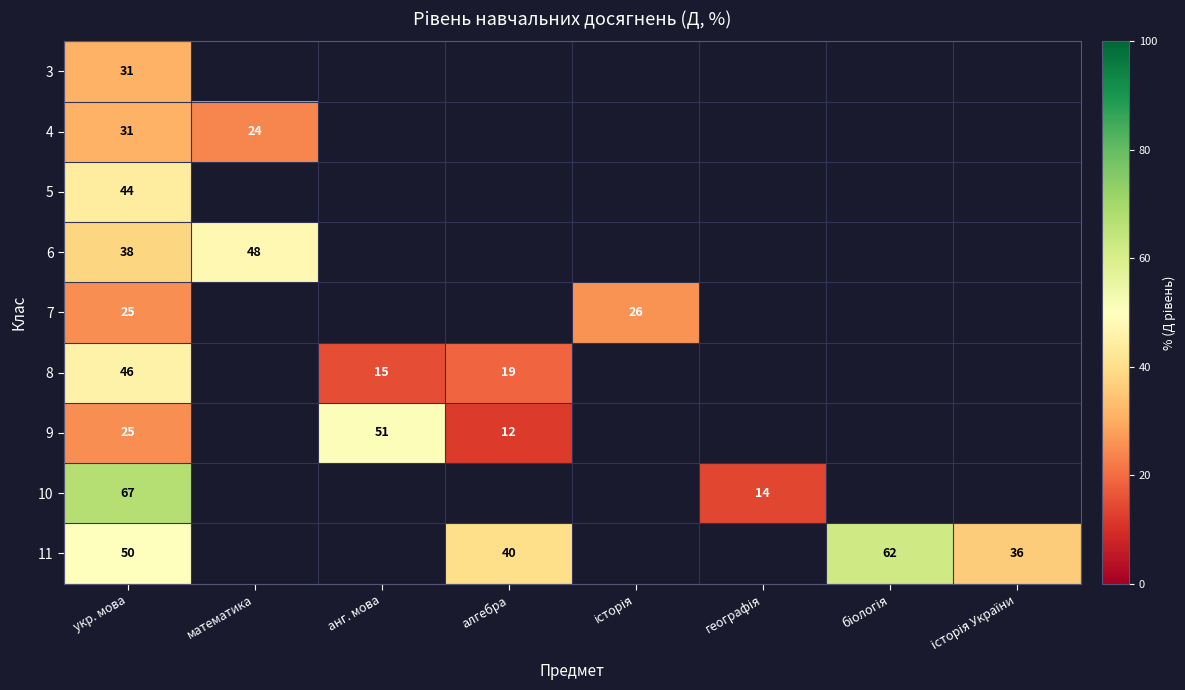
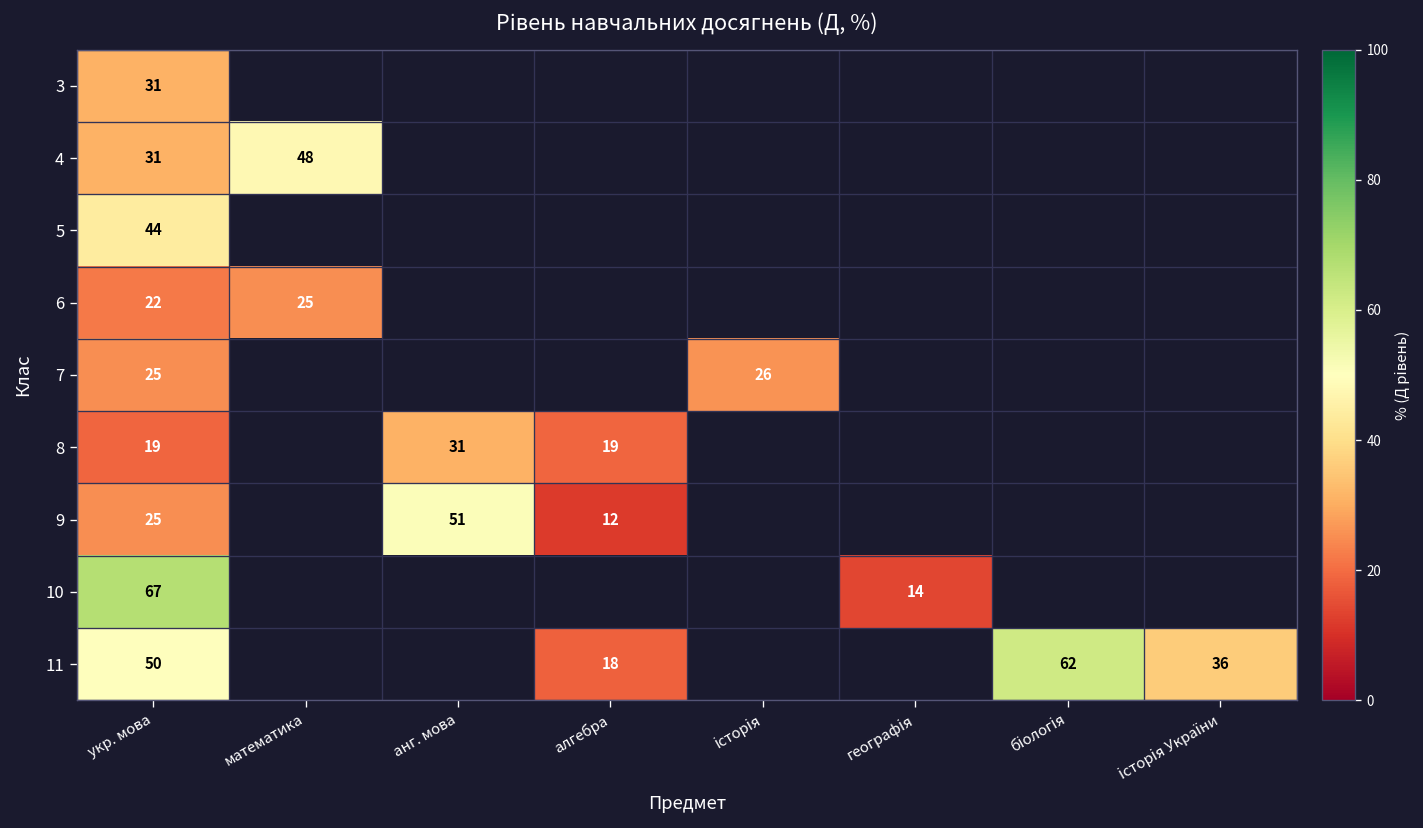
4, математика: 24 -> 48
6, укр. мова: 38 -> 22
6, математика: 48 -> 25
8, укр. мова: 46 -> 19
8, анг. мова: 15 -> 31
11, алгебра: 40 -> 18
